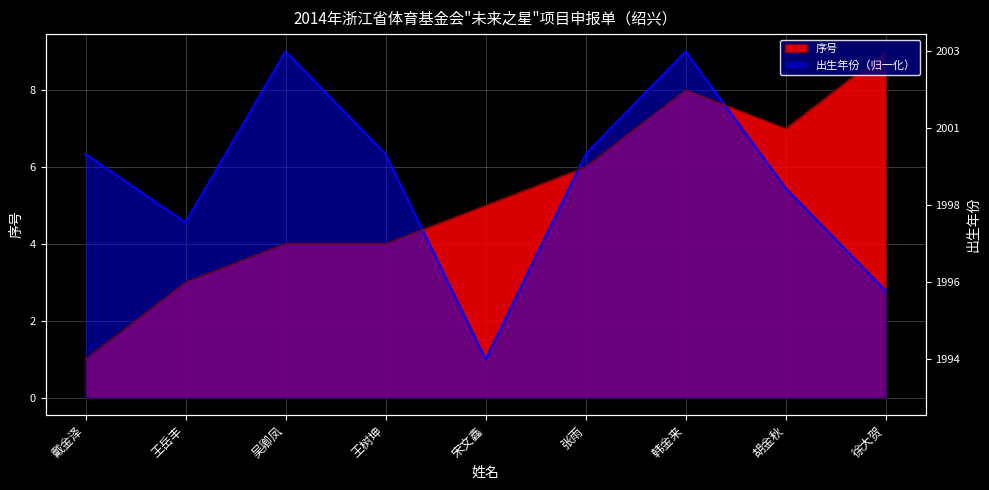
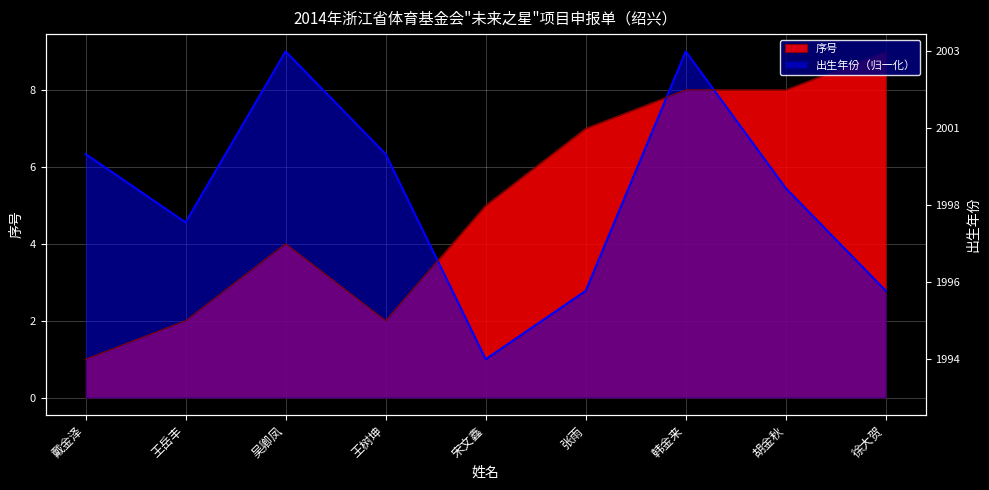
序号, 王岳丰: 3 -> 2
序号, 王树坤: 4 -> 2
序号, 张雨: 6 -> 7
出生年份（归一化）, 张雨: 6.3 -> 2.8
序号, 胡金秋: 7 -> 8
